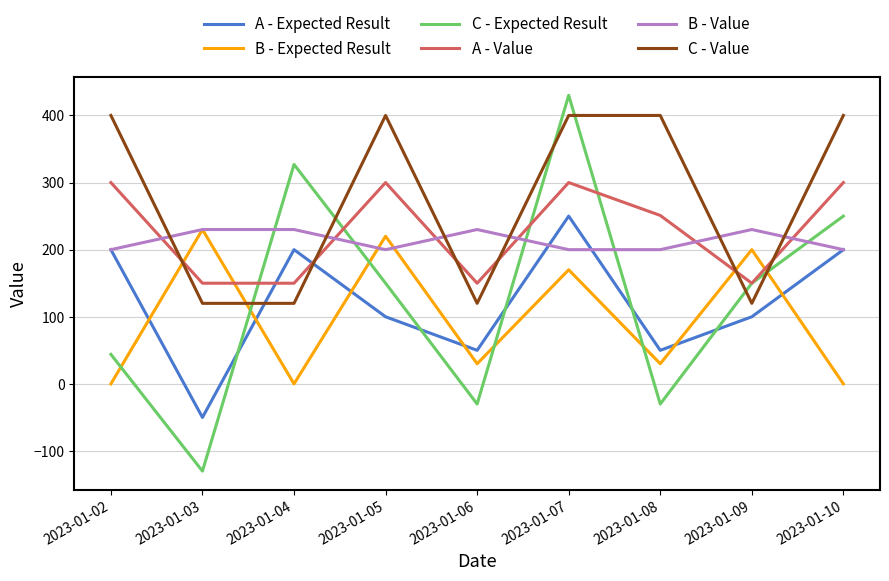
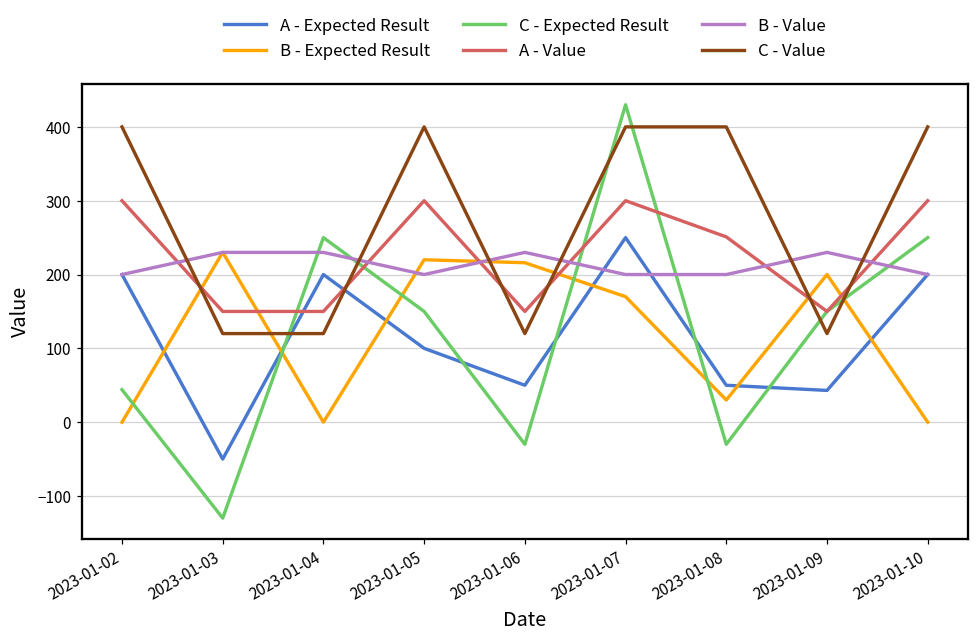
C - Expected Result, 2023-01-04: 330 -> 250
B - Expected Result, 2023-01-06: 30 -> 220
A - Expected Result, 2023-01-09: 100 -> 40
